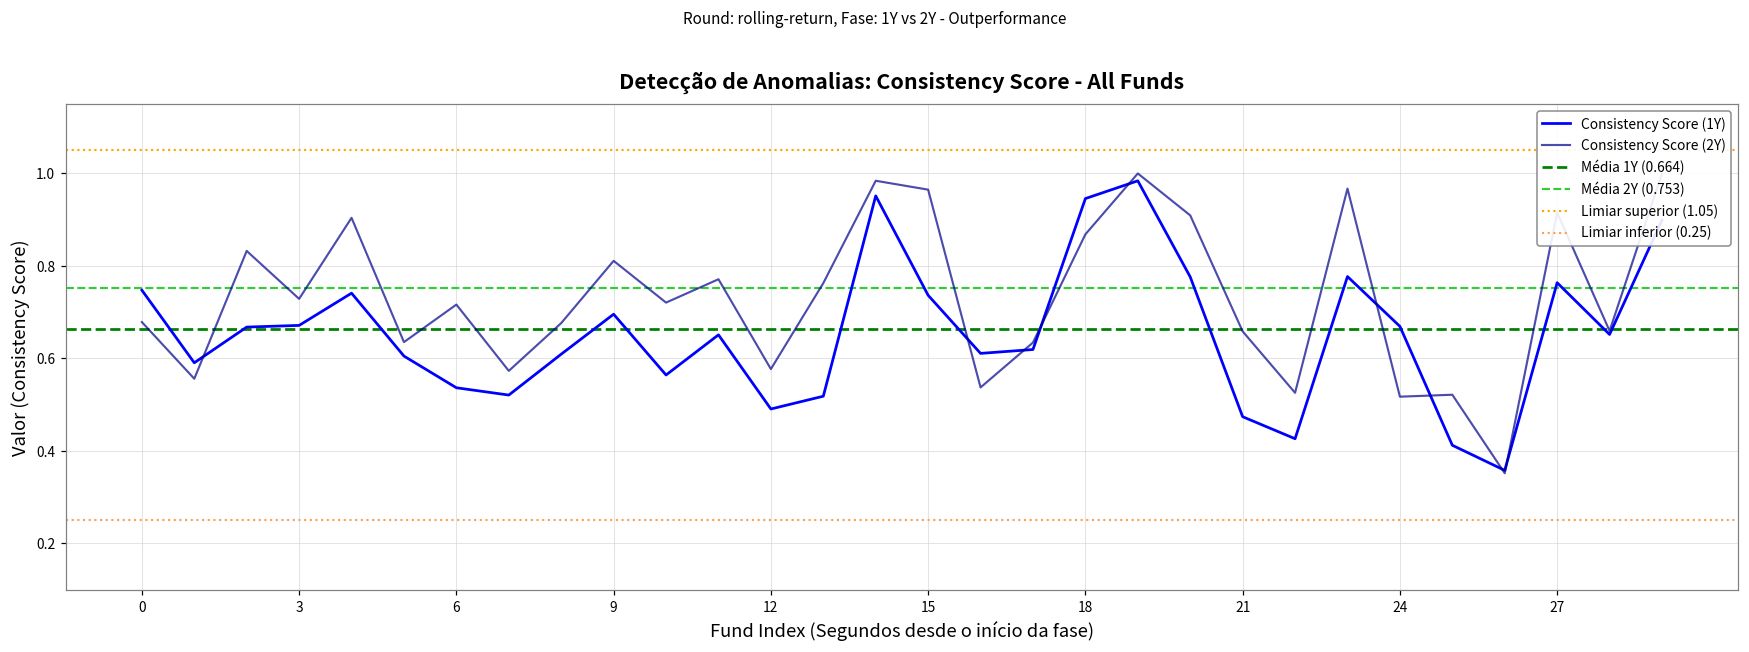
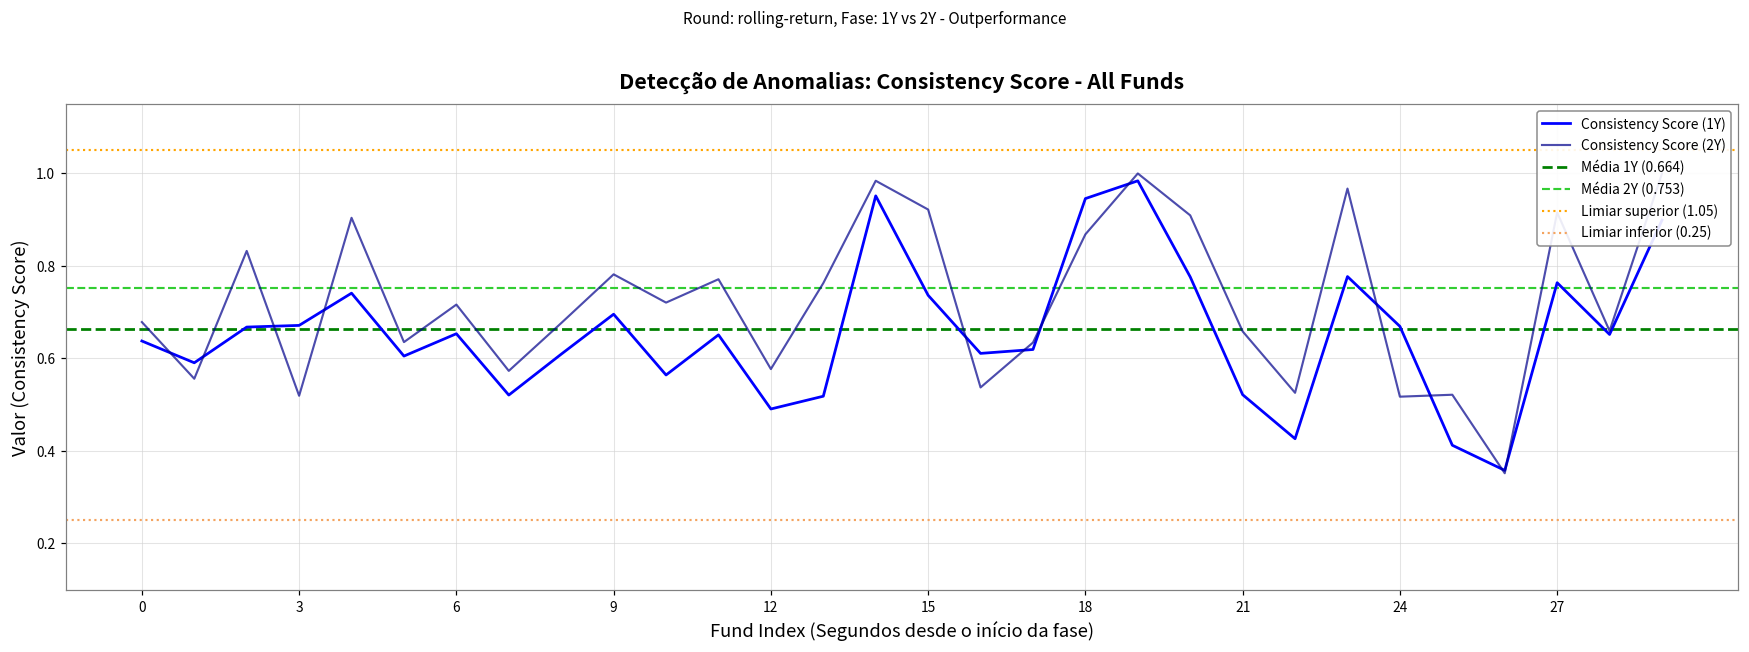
Consistency Score (1Y), 0: 0.75 -> 0.64
Consistency Score (2Y), 3: 0.73 -> 0.52
Consistency Score (1Y), 6: 0.54 -> 0.65
Consistency Score (2Y), 9: 0.81 -> 0.78
Consistency Score (2Y), 15: 0.97 -> 0.92
Consistency Score (1Y), 21: 0.47 -> 0.52
